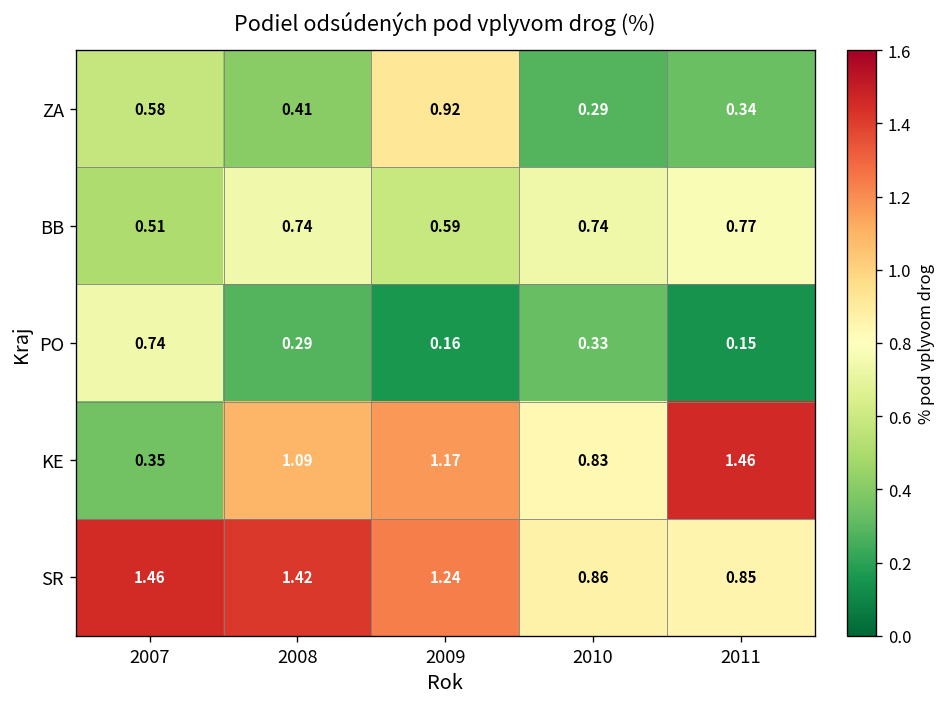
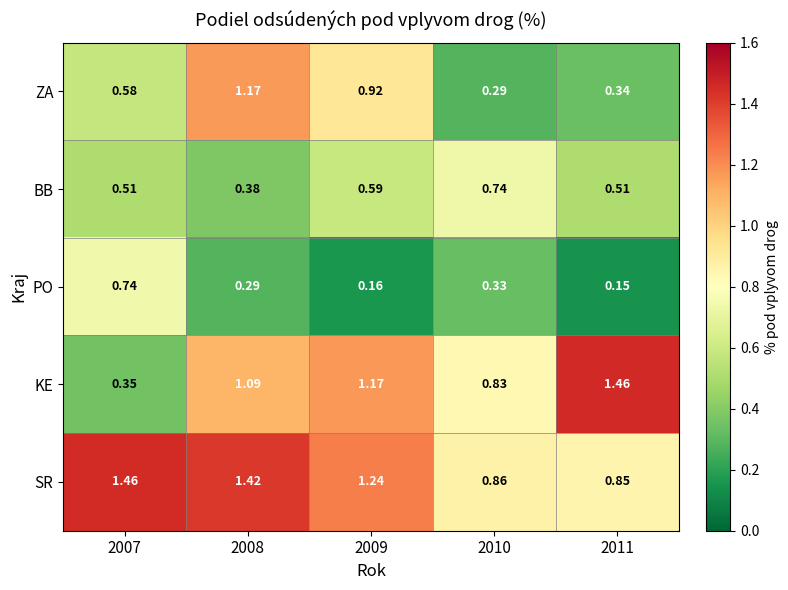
ZA, 2008: 0.41 -> 1.17
BB, 2008: 0.74 -> 0.38
BB, 2011: 0.77 -> 0.51
